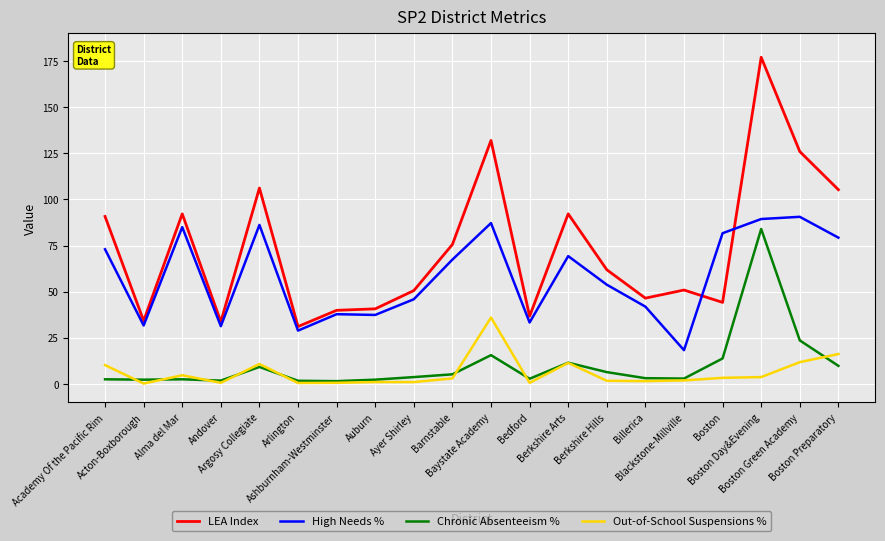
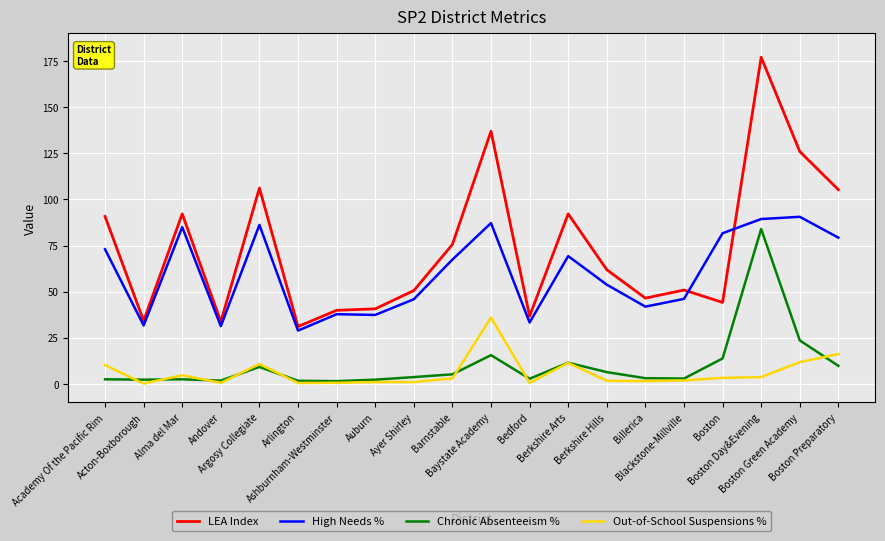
LEA Index, Baystate Academy: 132 -> 137
High Needs %, Blackstone-Millville: 18 -> 46
